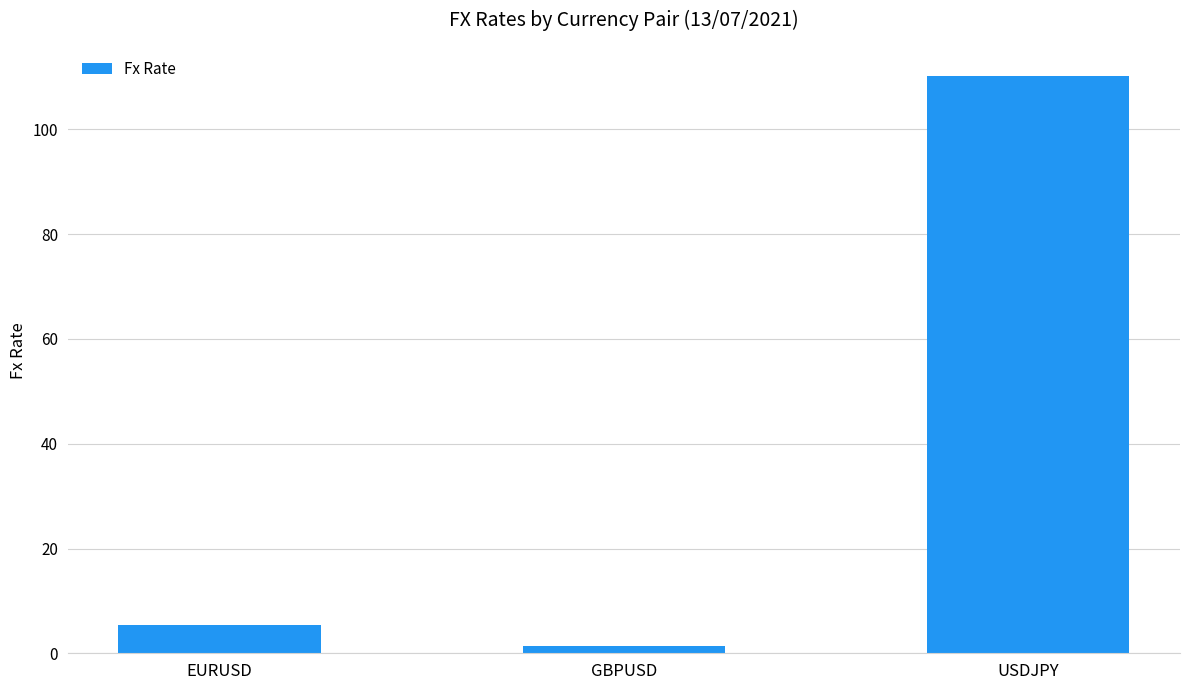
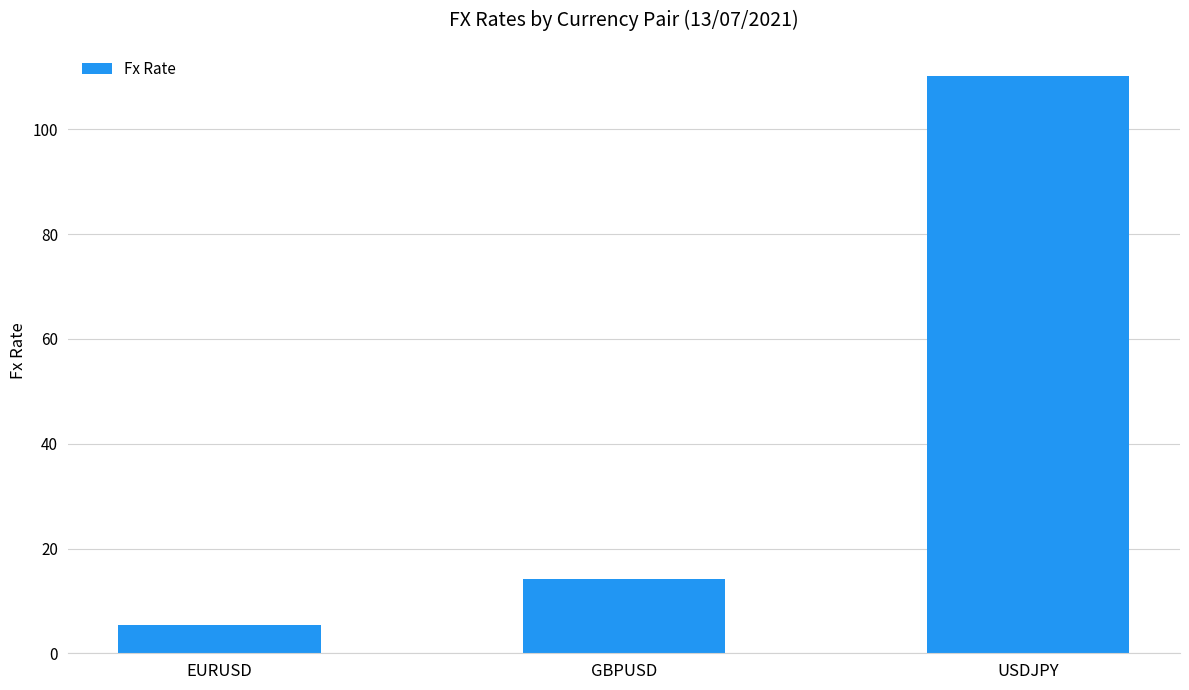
GBPUSD: 1 -> 14
